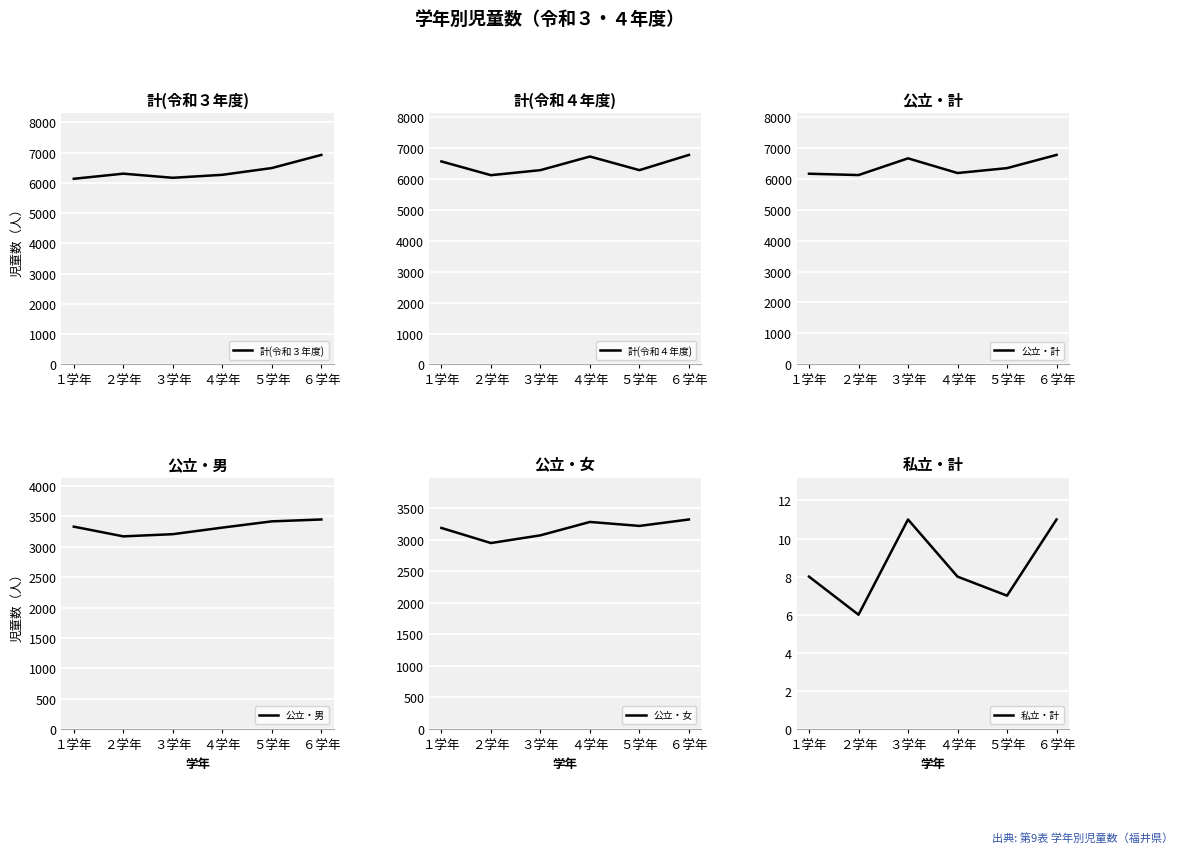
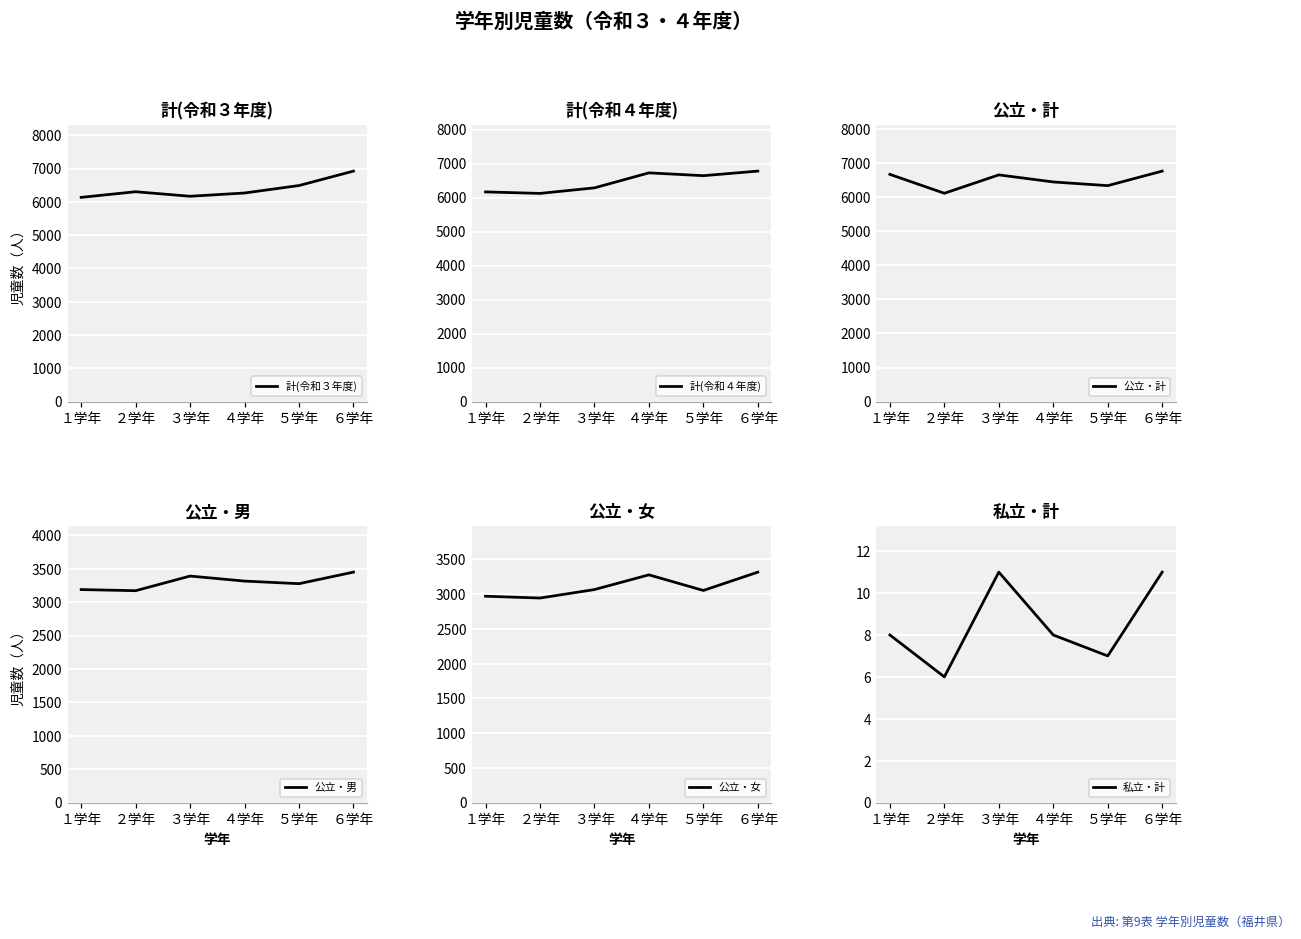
計(令和４年度), １学年: 6600 -> 6200
計(令和４年度), ５学年: 6300 -> 6600
公立・計, １学年: 6200 -> 6700
公立・計, ４学年: 6200 -> 6400
公立・男, １学年: 3300 -> 3200
公立・男, ３学年: 3200 -> 3400
公立・男, ５学年: 3400 -> 3300
公立・女, １学年: 3200 -> 3000
公立・女, ５学年: 3200 -> 3100
